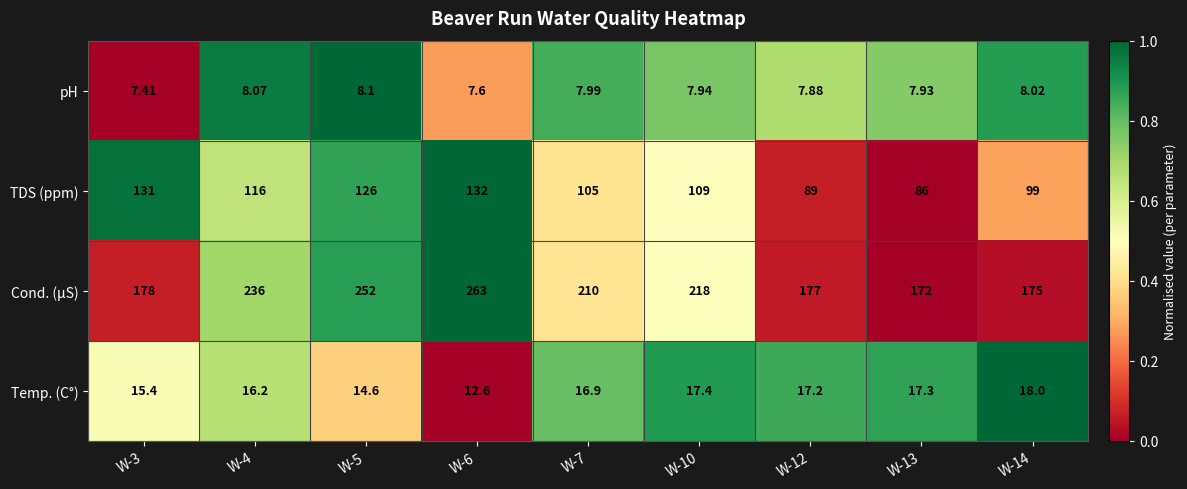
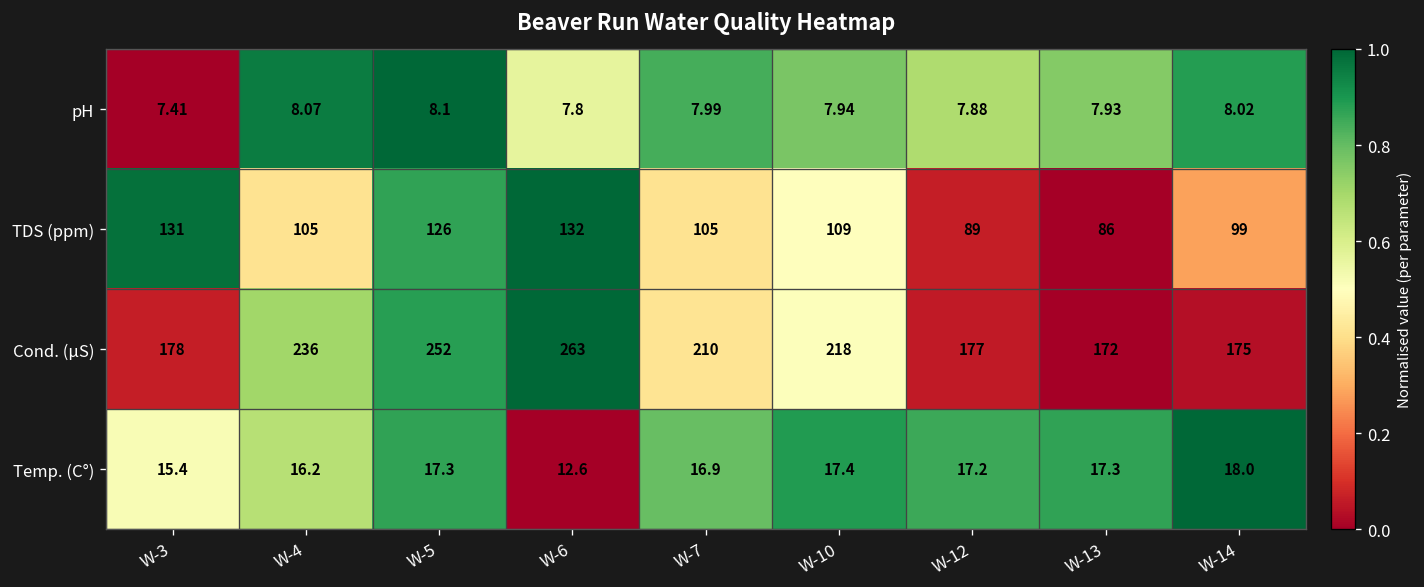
pH, W-6: 7.6 -> 7.8
TDS (ppm), W-4: 116 -> 105
Temp. (C°), W-5: 14.6 -> 17.3
